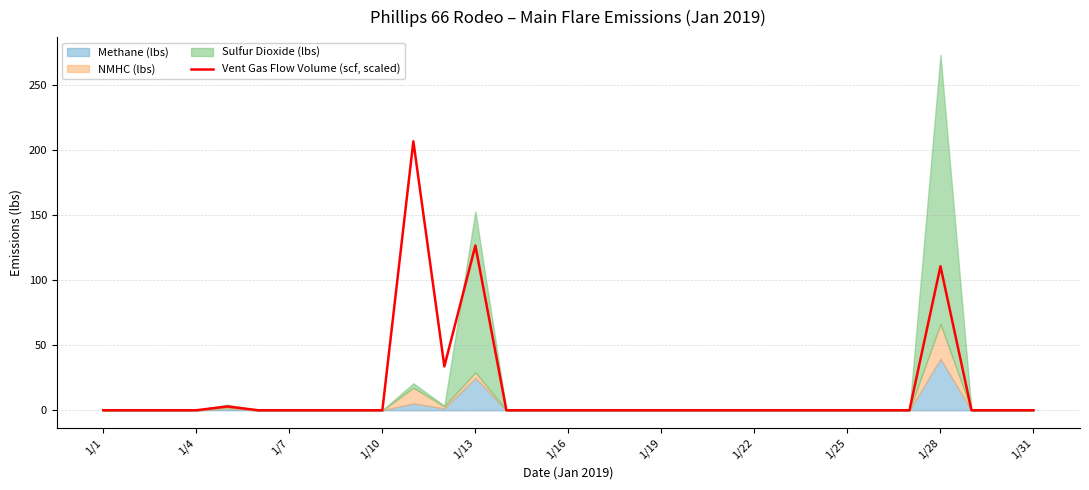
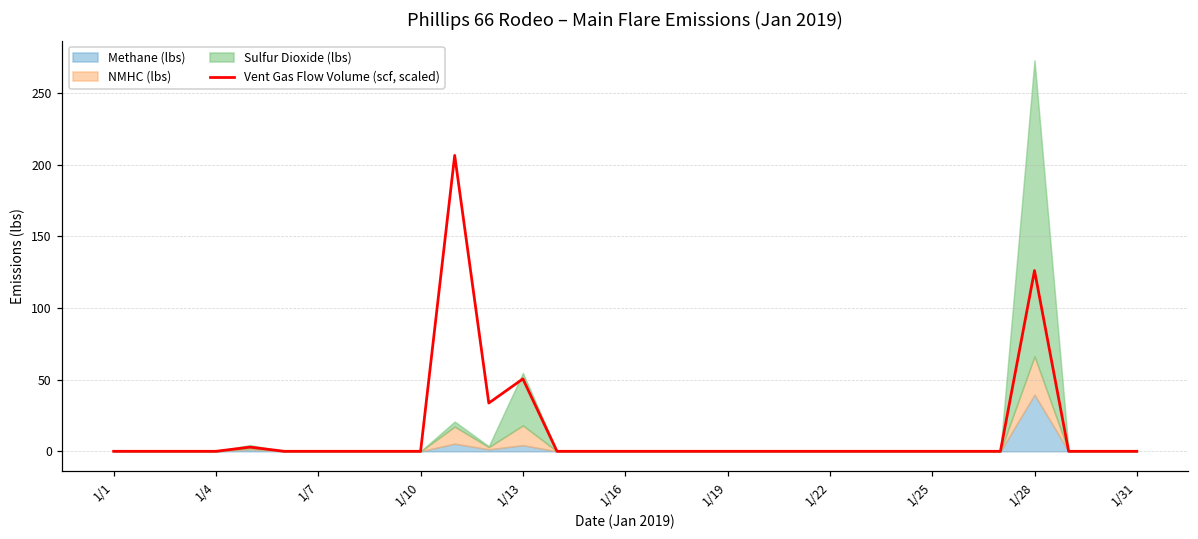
Vent Gas Flow Volume (scf, scaled), 1/13: 126 -> 51
Methane (lbs), 1/13: 25 -> 4
NMHC (lbs), 1/13: 4 -> 14
Sulfur Dioxide (lbs), 1/13: 124 -> 37
Vent Gas Flow Volume (scf, scaled), 1/28: 111 -> 126
